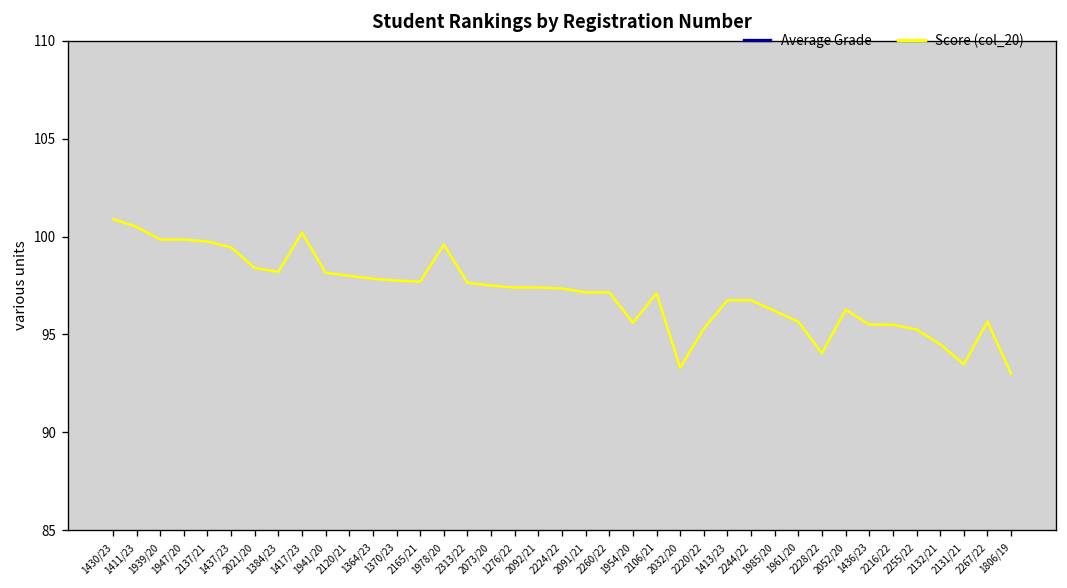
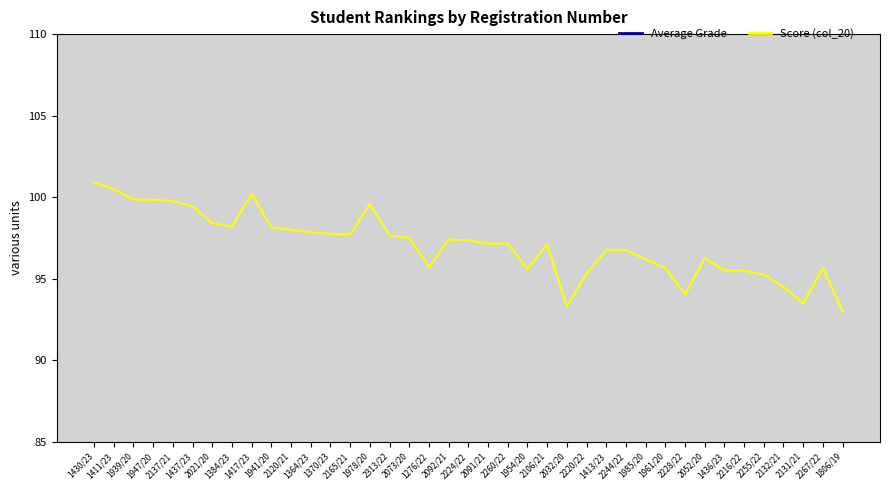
Score (col_20), 1276/22: 97.4 -> 95.7
